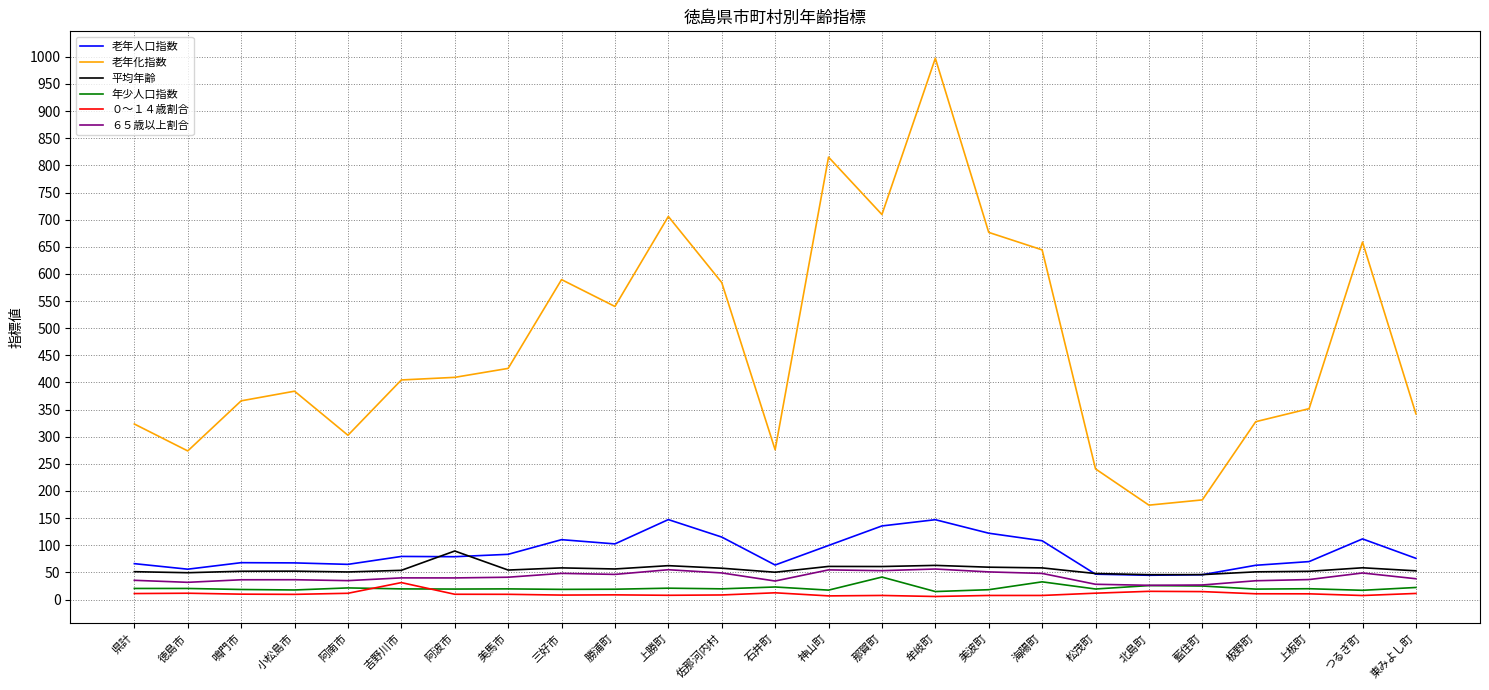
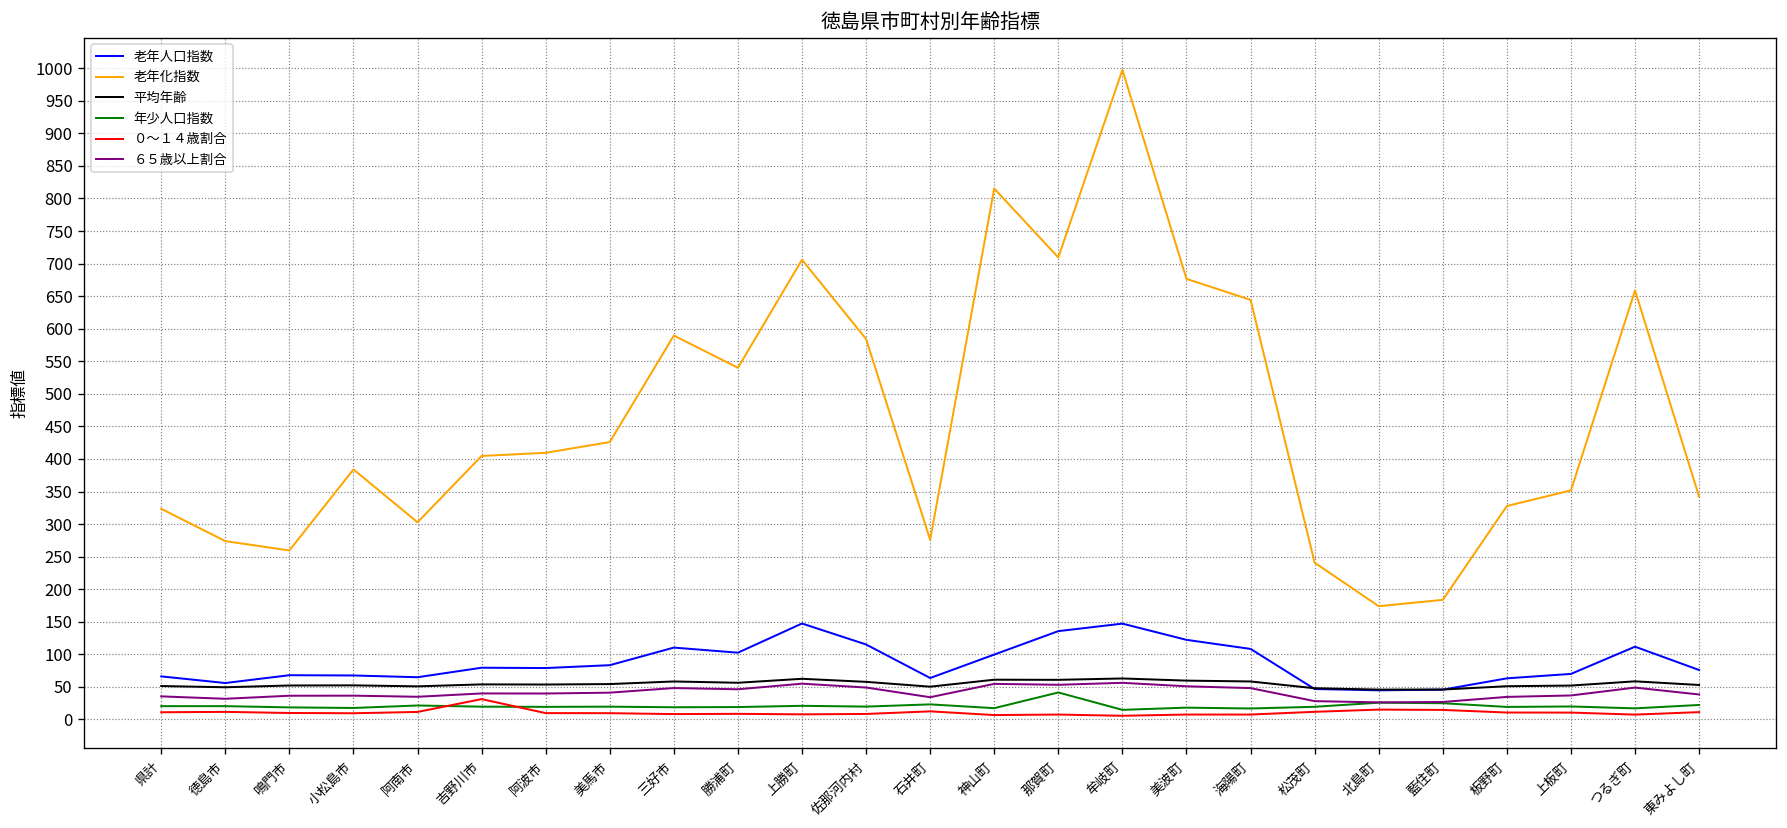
老年化指数, 鳴門市: 370 -> 260
平均年齢, 阿波市: 90 -> 50
年少人口指数, 海陽町: 30 -> 20
